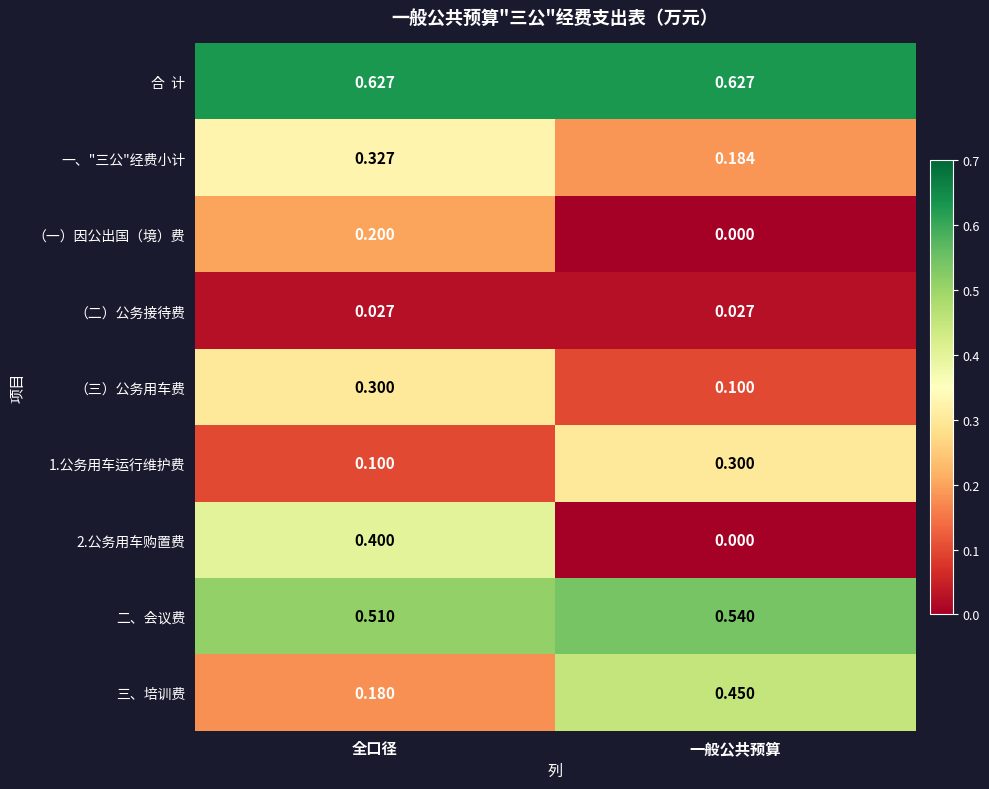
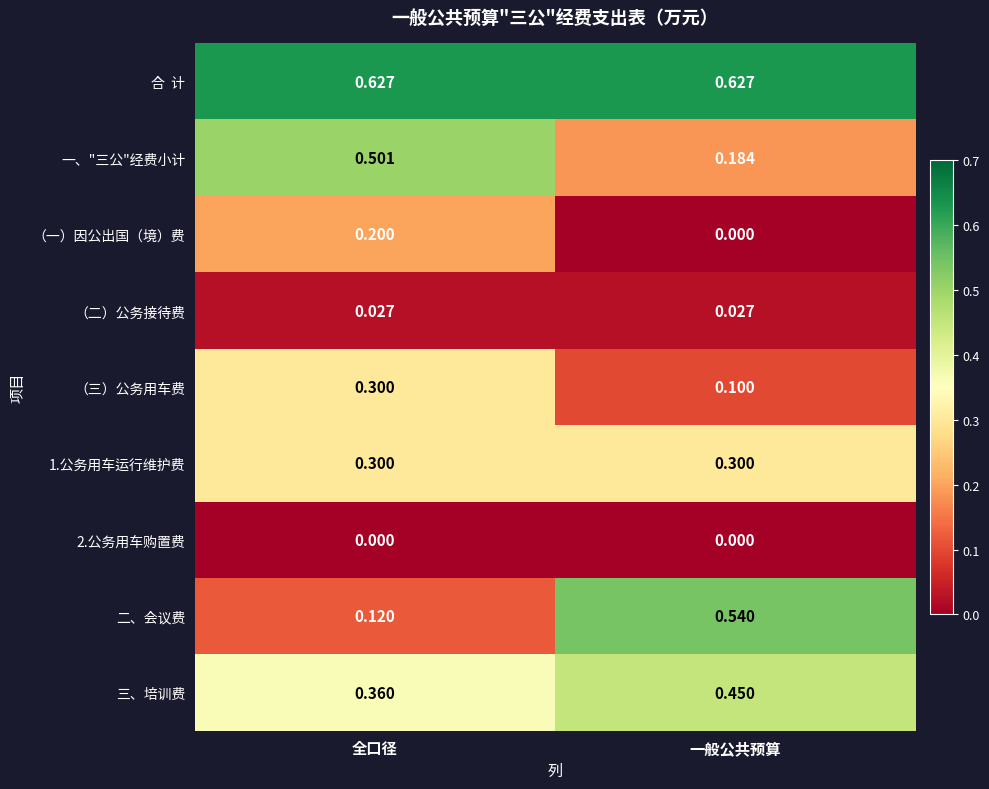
一、"三公"经费小计, 全口径: 0.327 -> 0.501
1.公务用车运行维护费, 全口径: 0.100 -> 0.300
2.公务用车购置费, 全口径: 0.400 -> 0.000
二、会议费, 全口径: 0.510 -> 0.120
三、培训费, 全口径: 0.180 -> 0.360
